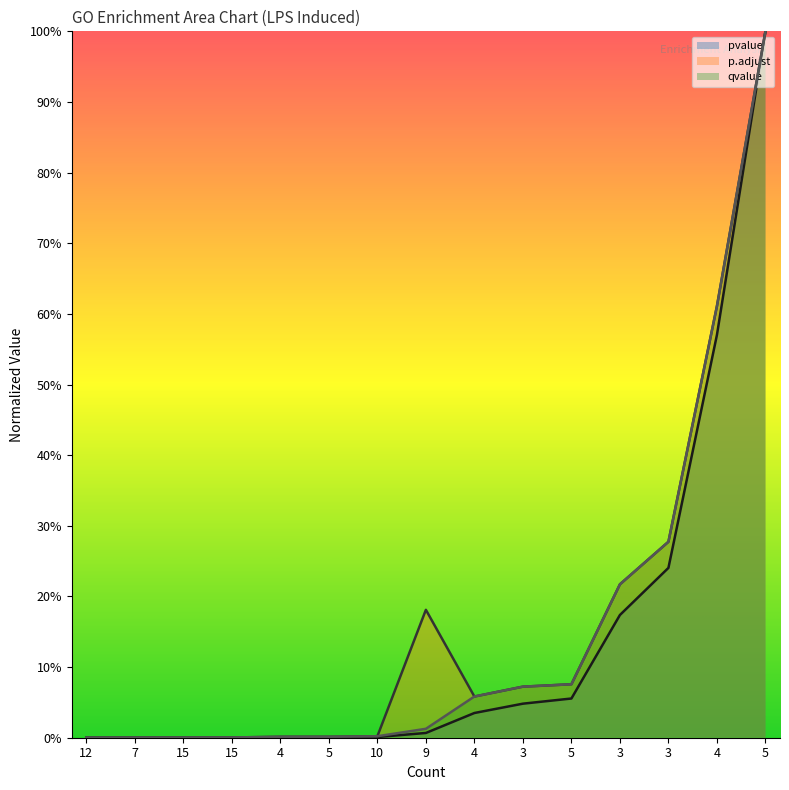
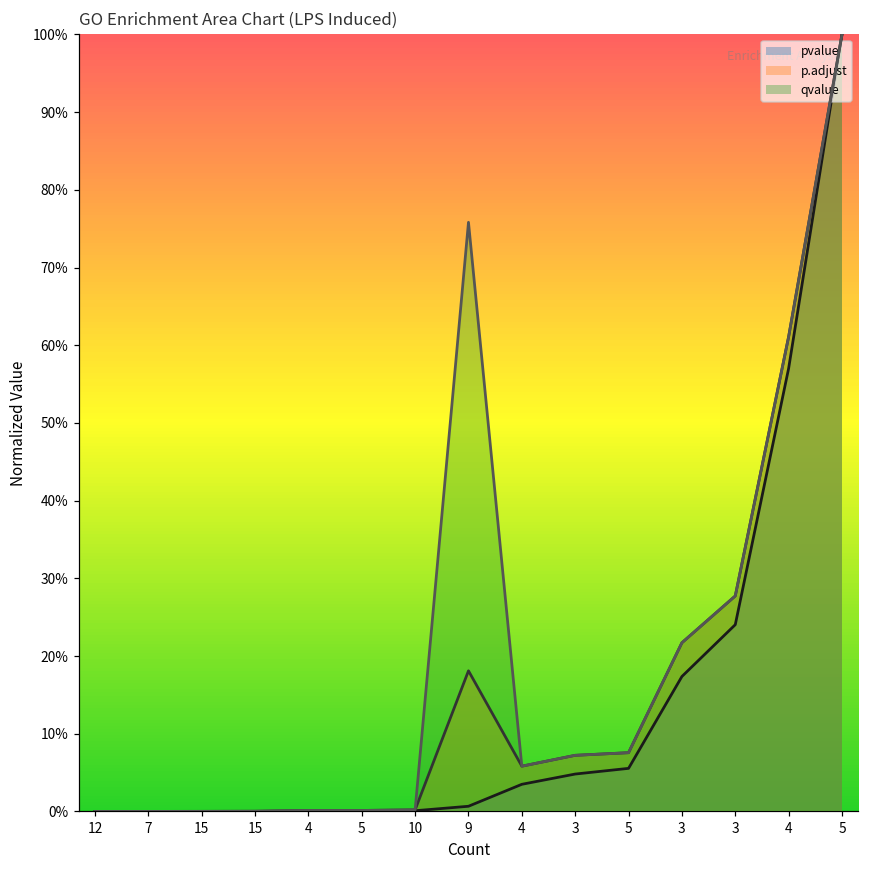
qvalue, 9: 1% -> 76%
